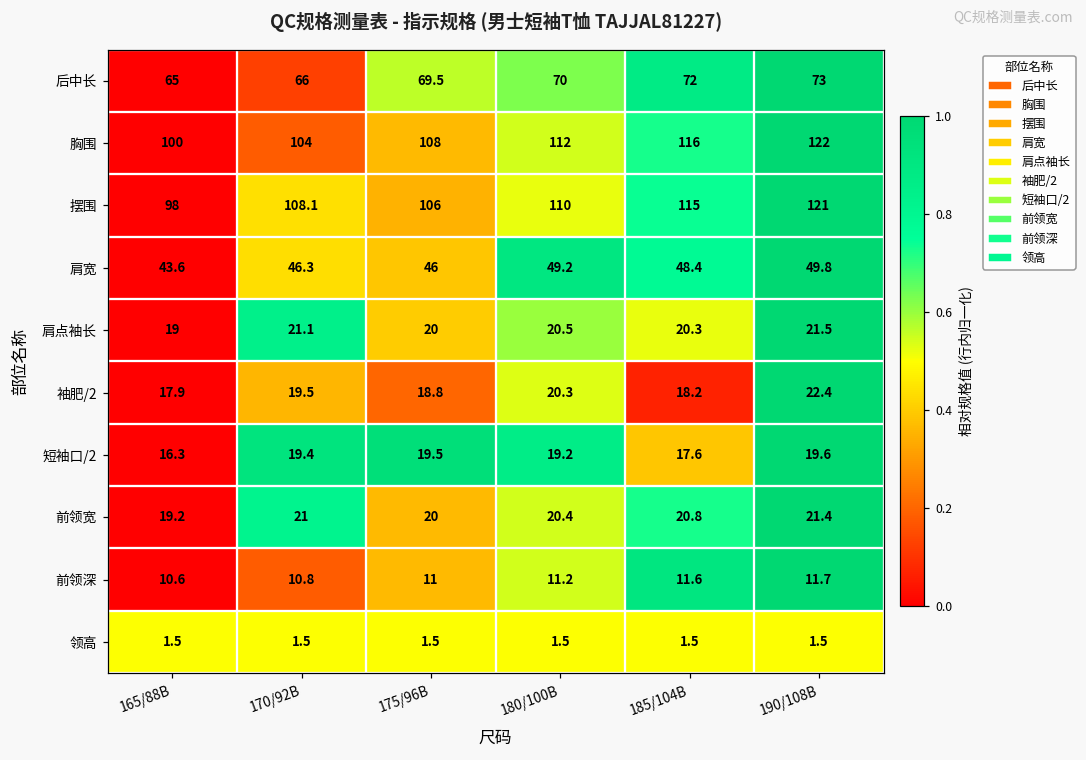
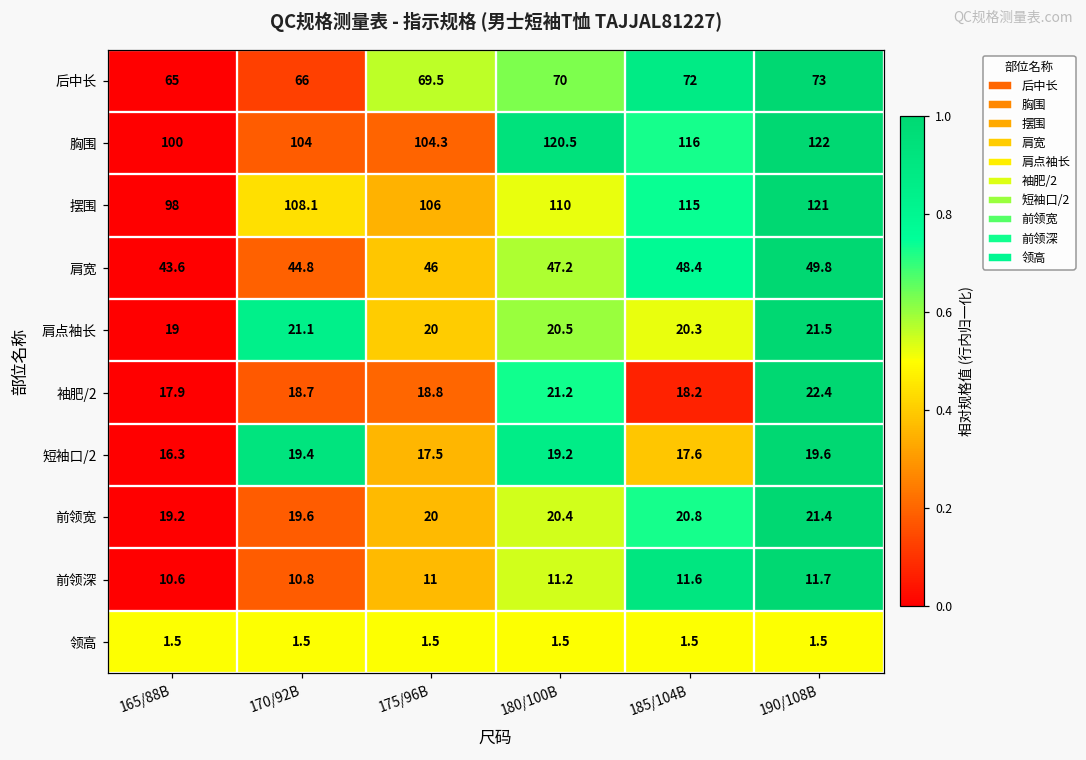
胸围, 175/96B: 108 -> 104.3
胸围, 180/100B: 112 -> 120.5
肩宽, 170/92B: 46.3 -> 44.8
肩宽, 180/100B: 49.2 -> 47.2
袖肥/2, 170/92B: 19.5 -> 18.7
袖肥/2, 180/100B: 20.3 -> 21.2
短袖口/2, 175/96B: 19.5 -> 17.5
前领宽, 170/92B: 21 -> 19.6
